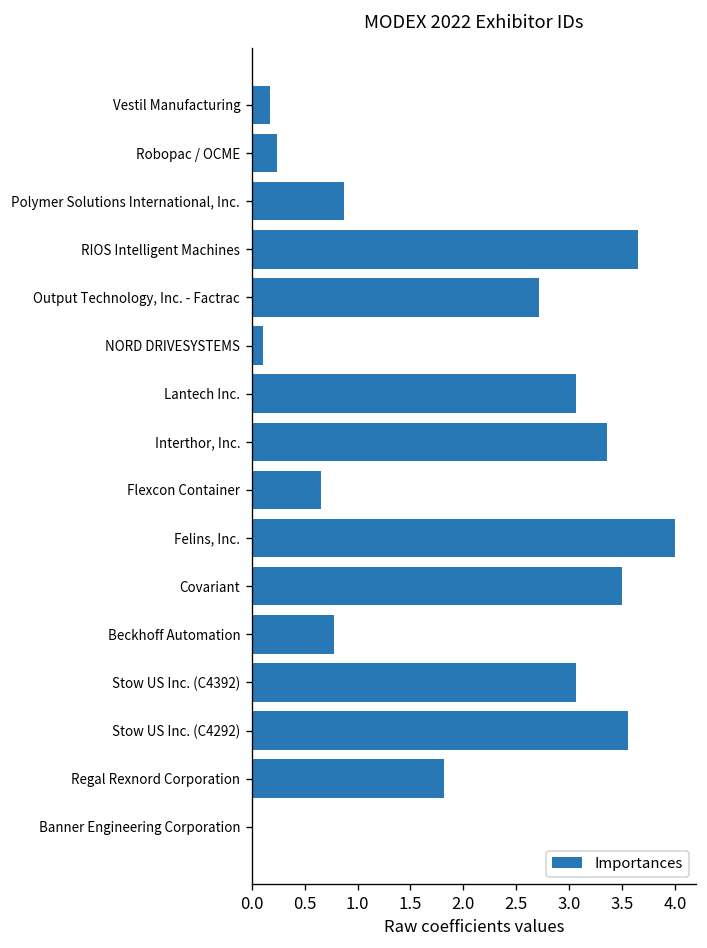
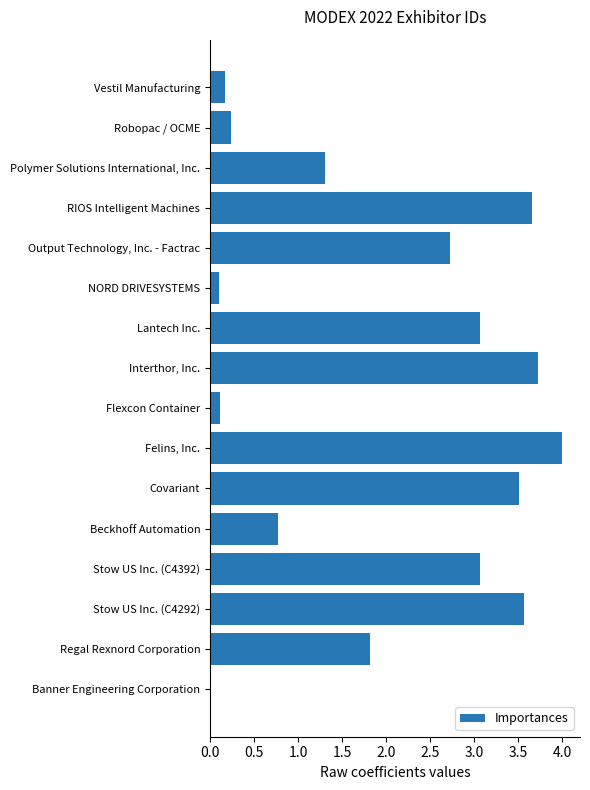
Polymer Solutions International, Inc.: 0.9 -> 1.3
Interthor, Inc.: 3.4 -> 3.7
Flexcon Container: 0.7 -> 0.1
